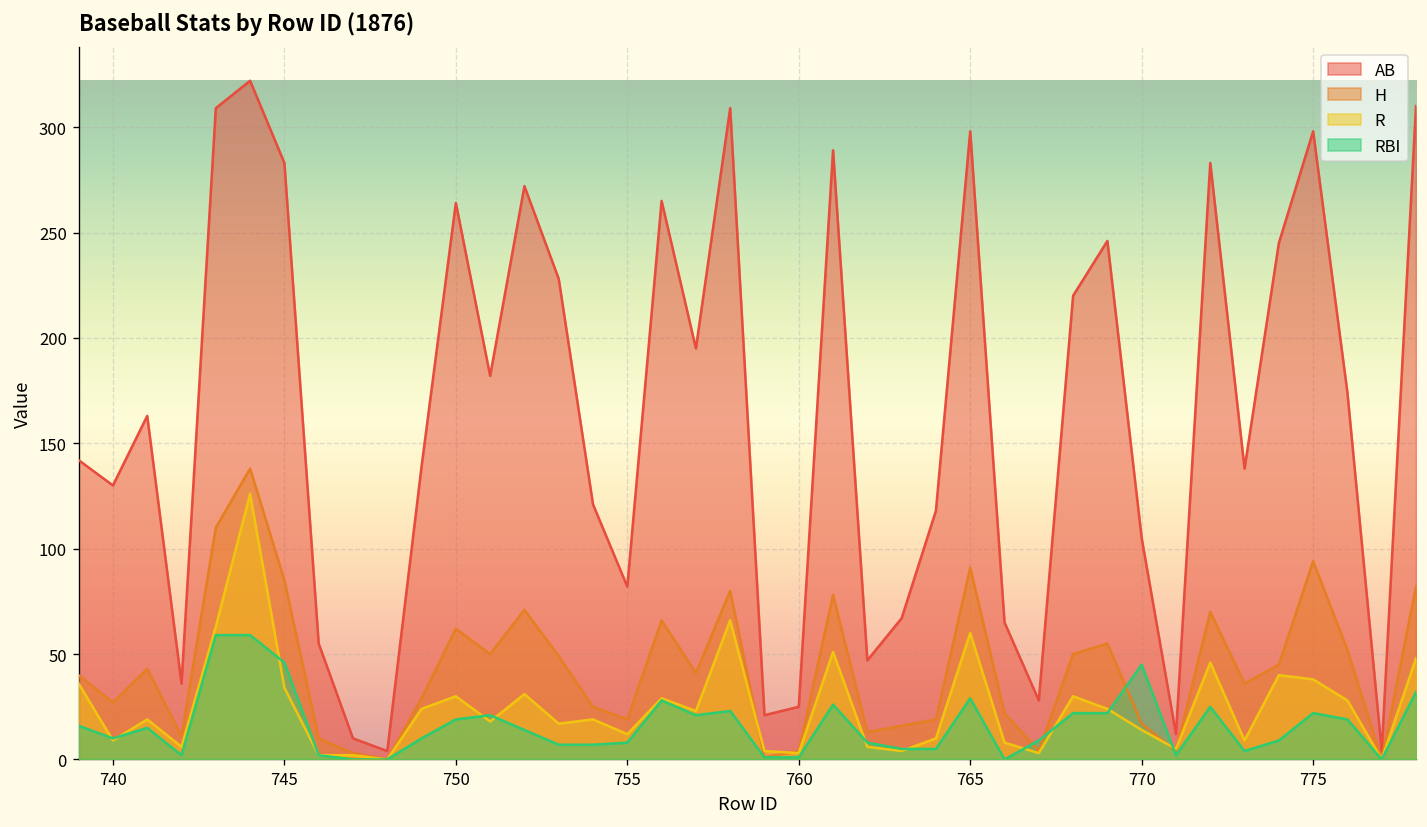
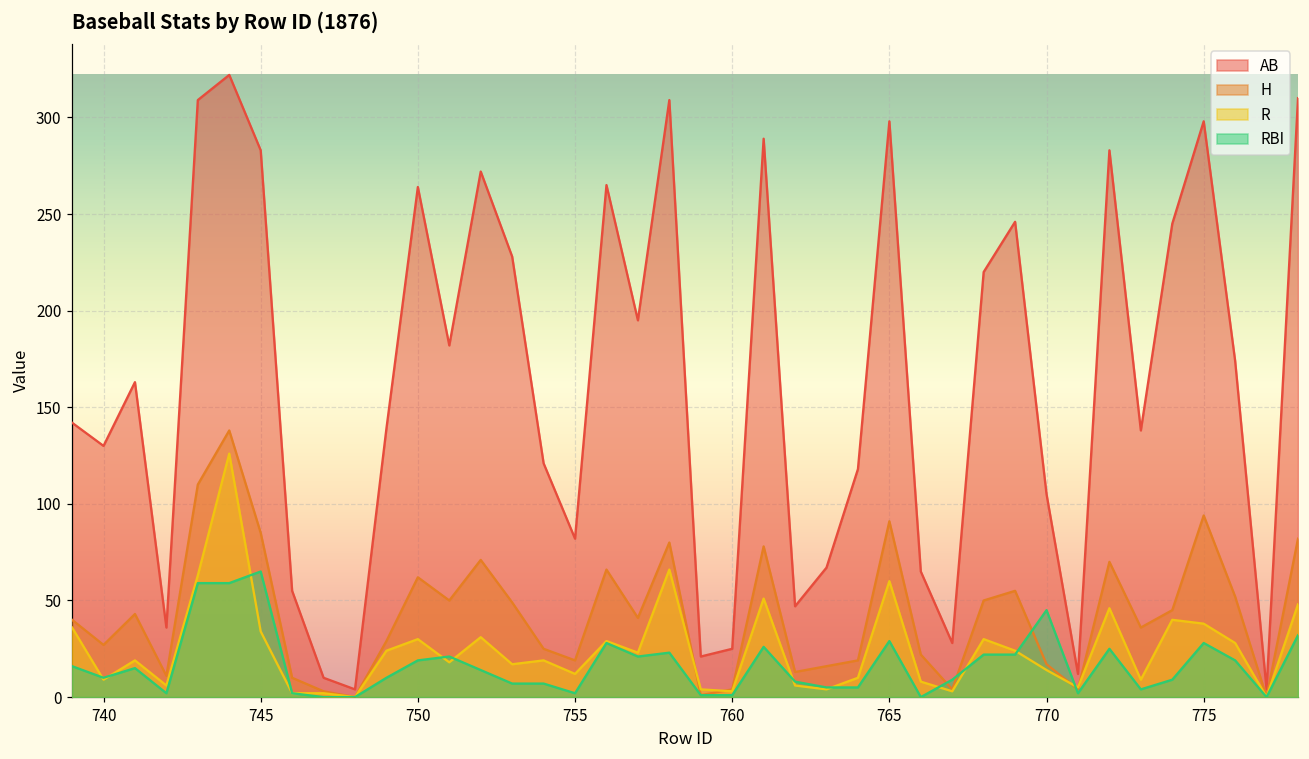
RBI, 745: 46 -> 65
RBI, 755: 8 -> 2
RBI, 775: 22 -> 28
